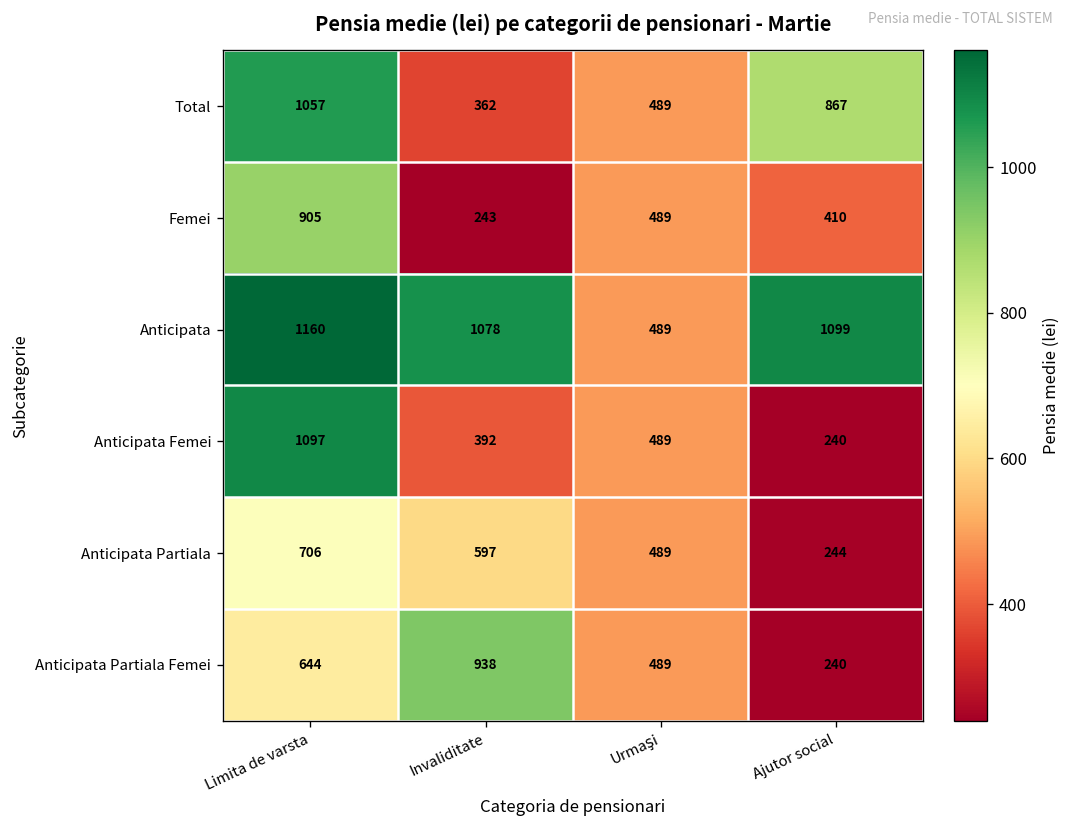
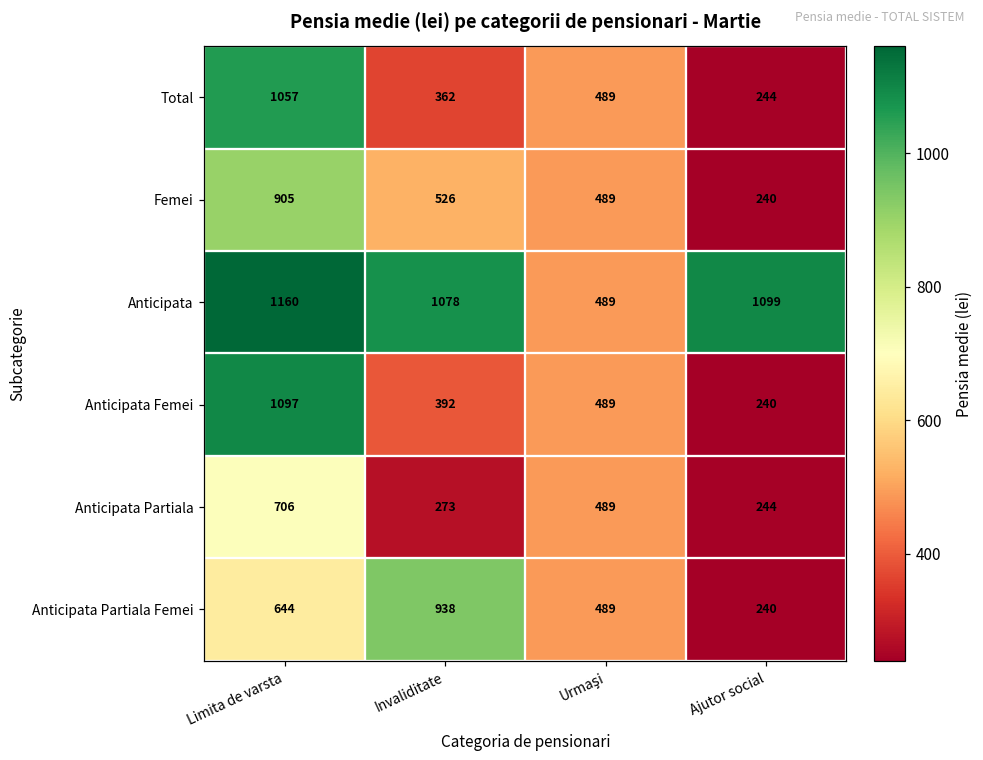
Total, Ajutor social: 867 -> 244
Femei, Invaliditate: 243 -> 526
Femei, Ajutor social: 410 -> 240
Anticipata Partiala, Invaliditate: 597 -> 273
